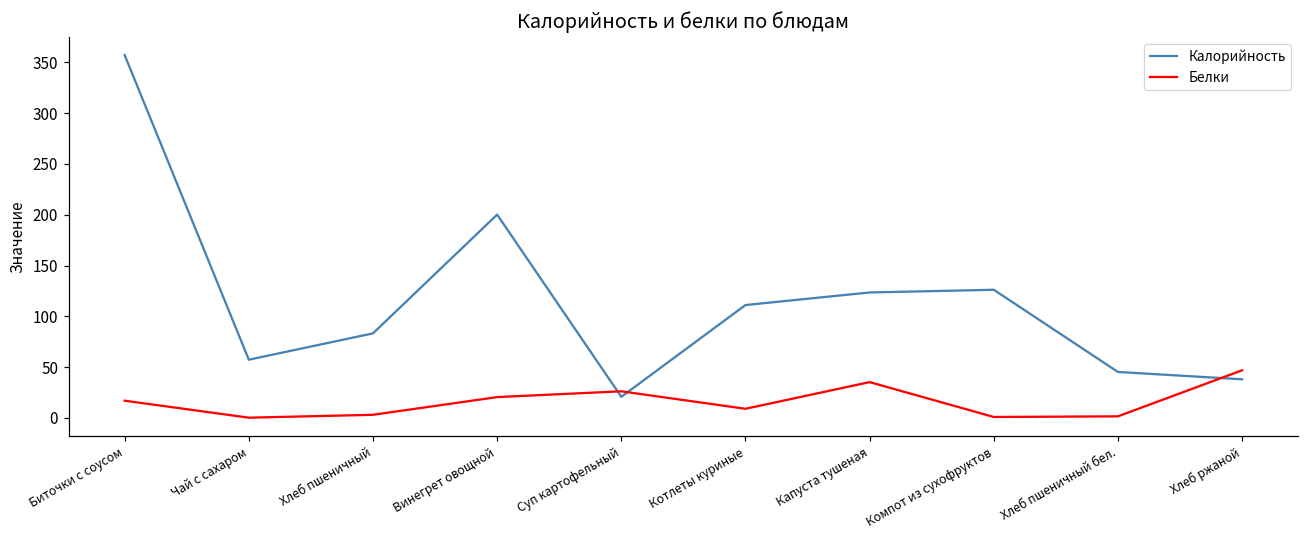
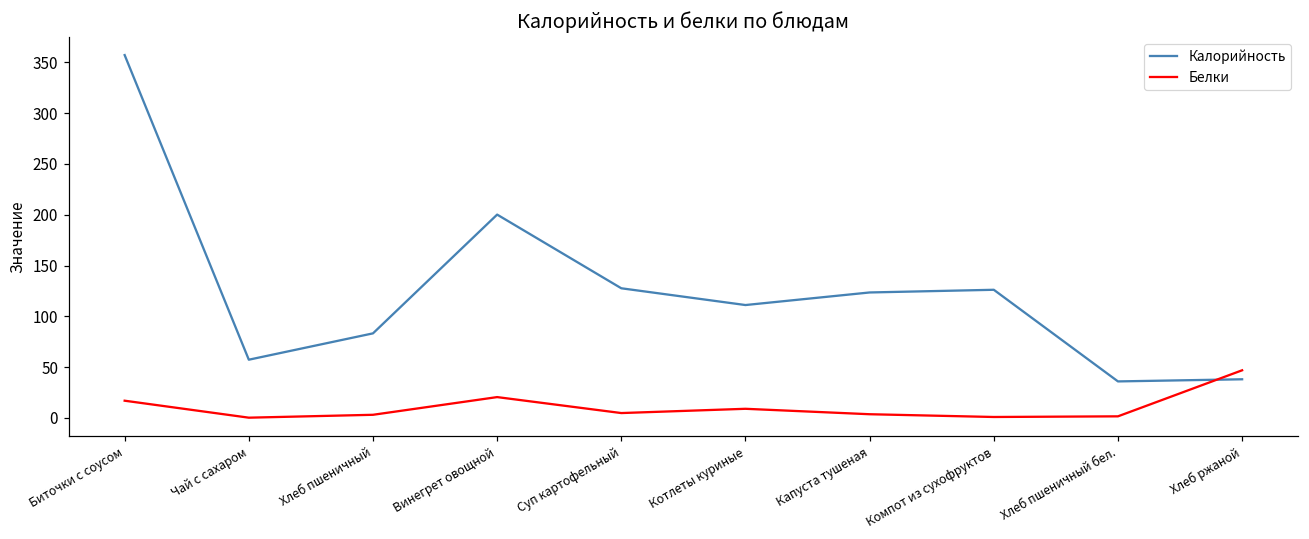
Калорийность, Суп картофельный: 20 -> 130
Белки, Суп картофельный: 30 -> 0
Белки, Капуста тушеная: 40 -> 0
Калорийность, Хлеб пшеничный бел.: 50 -> 40
